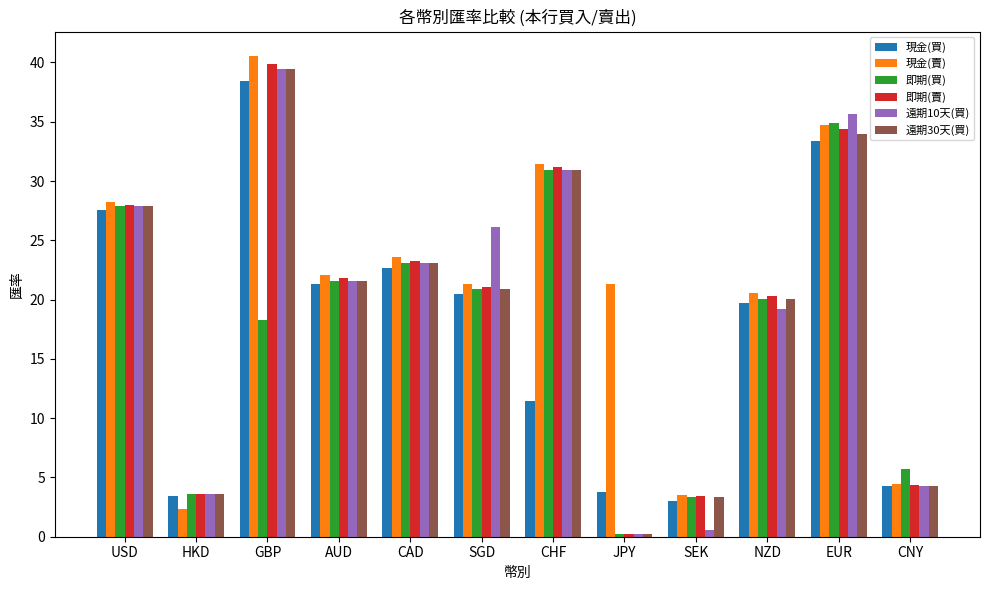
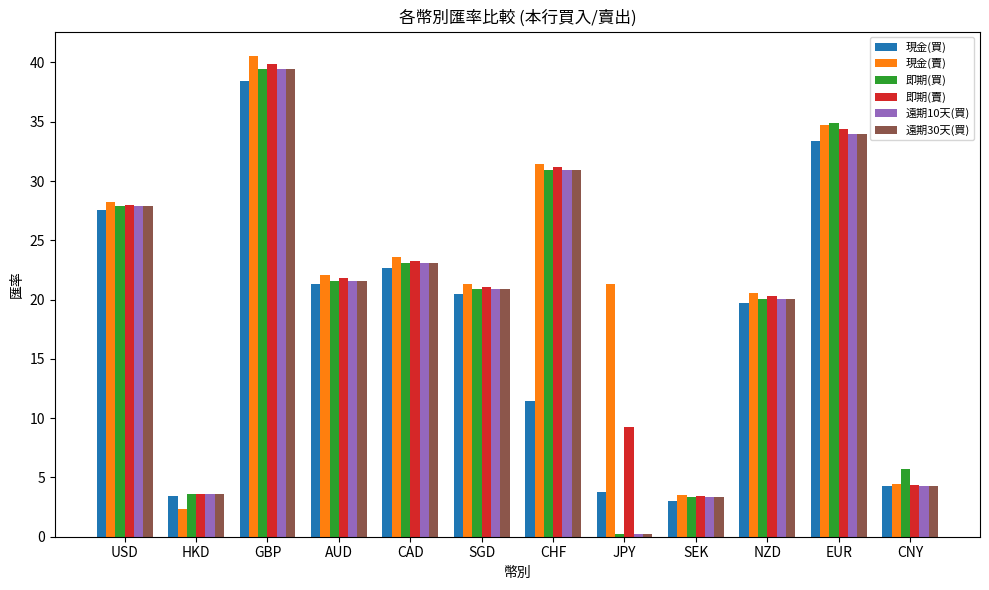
即期(買), GBP: 18.3 -> 39.5
遠期10天(買), SGD: 26.1 -> 20.9
即期(賣), JPY: 0.3 -> 9.2
遠期10天(買), SEK: 0.6 -> 3.3
遠期10天(買), NZD: 19.2 -> 20.1
遠期10天(買), EUR: 35.6 -> 34.0
